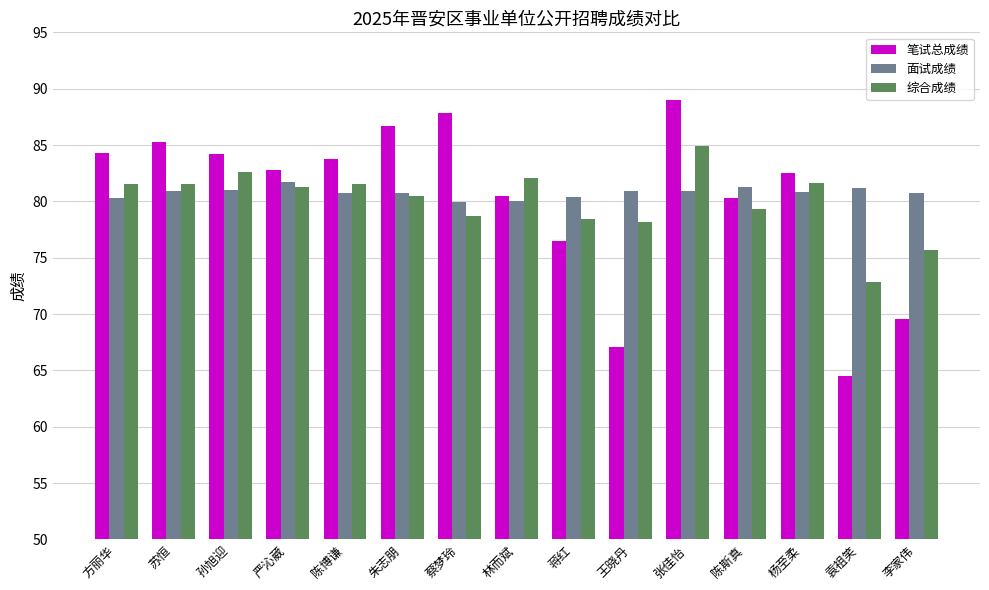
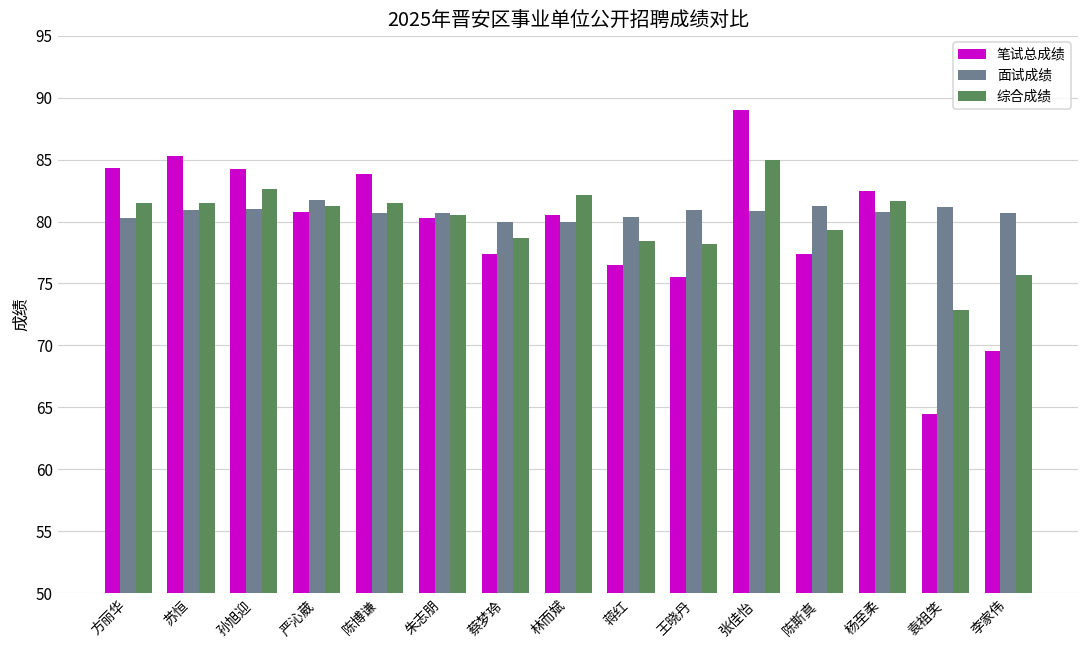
笔试总成绩, 严沁葳: 82.8 -> 80.8
笔试总成绩, 朱志朋: 86.7 -> 80.3
笔试总成绩, 蔡梦玲: 87.8 -> 77.4
笔试总成绩, 王晓丹: 67.1 -> 75.5
笔试总成绩, 陈斯真: 80.3 -> 77.4
